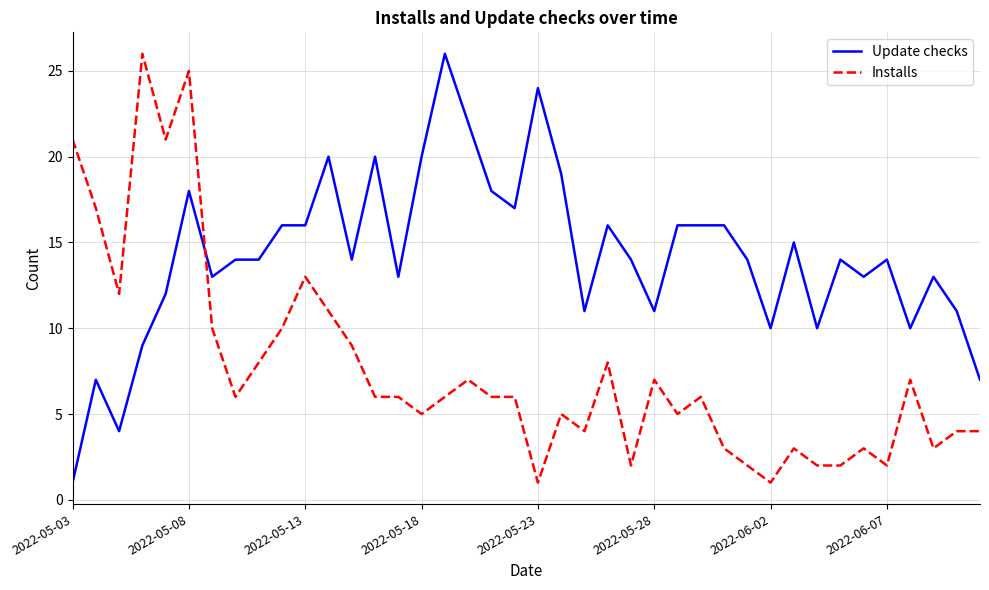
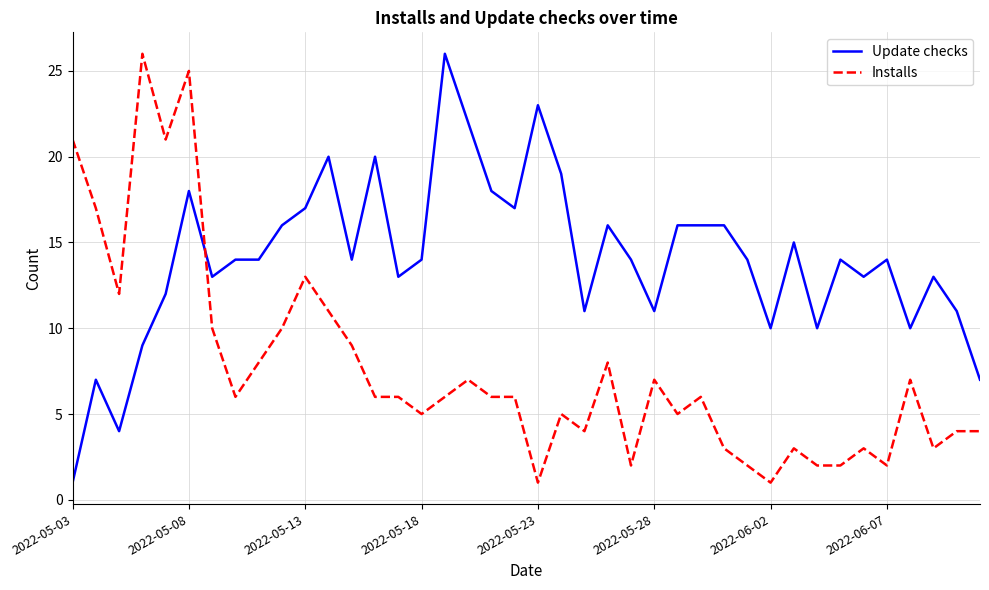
Update checks, 2022-05-13: 16 -> 17
Update checks, 2022-05-18: 20 -> 14
Update checks, 2022-05-23: 24 -> 23
